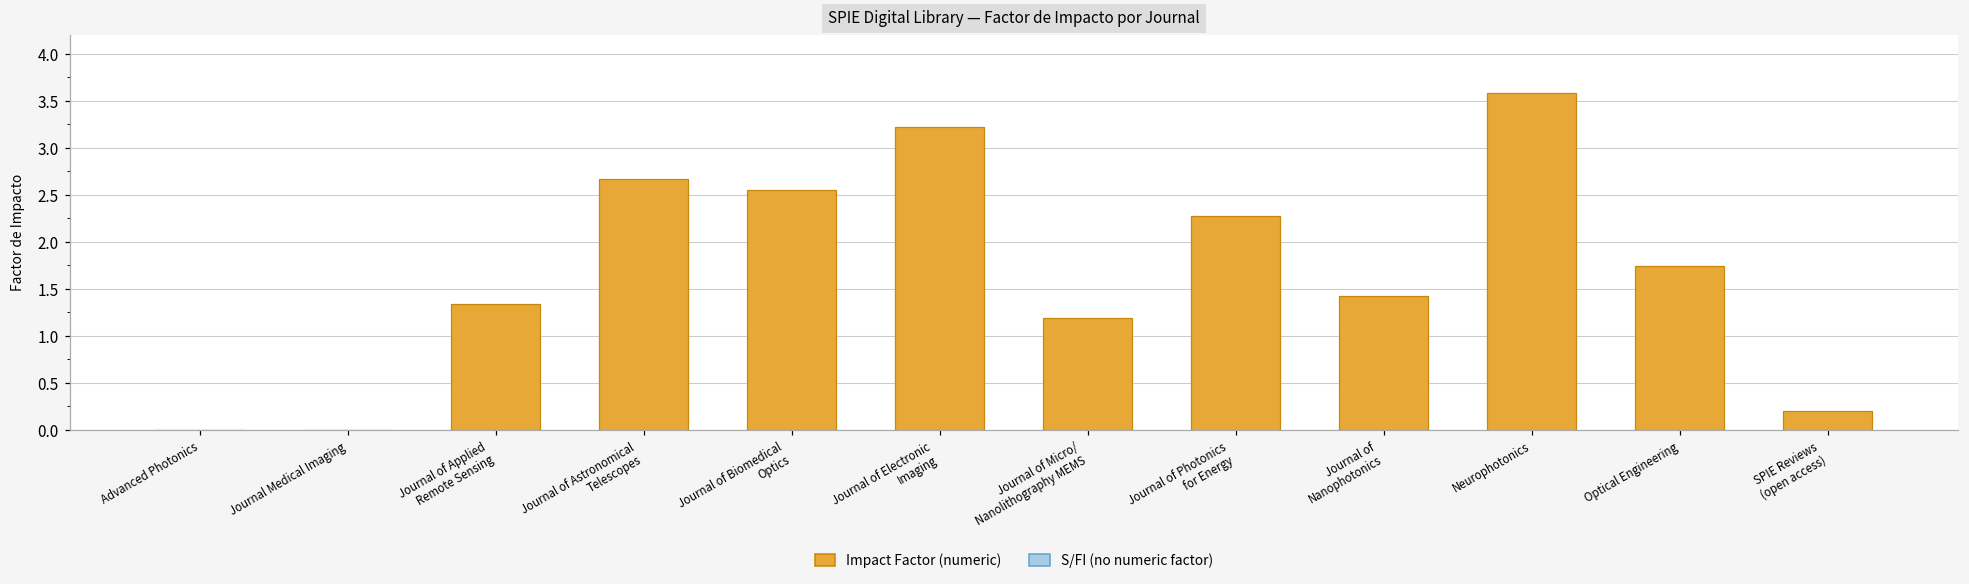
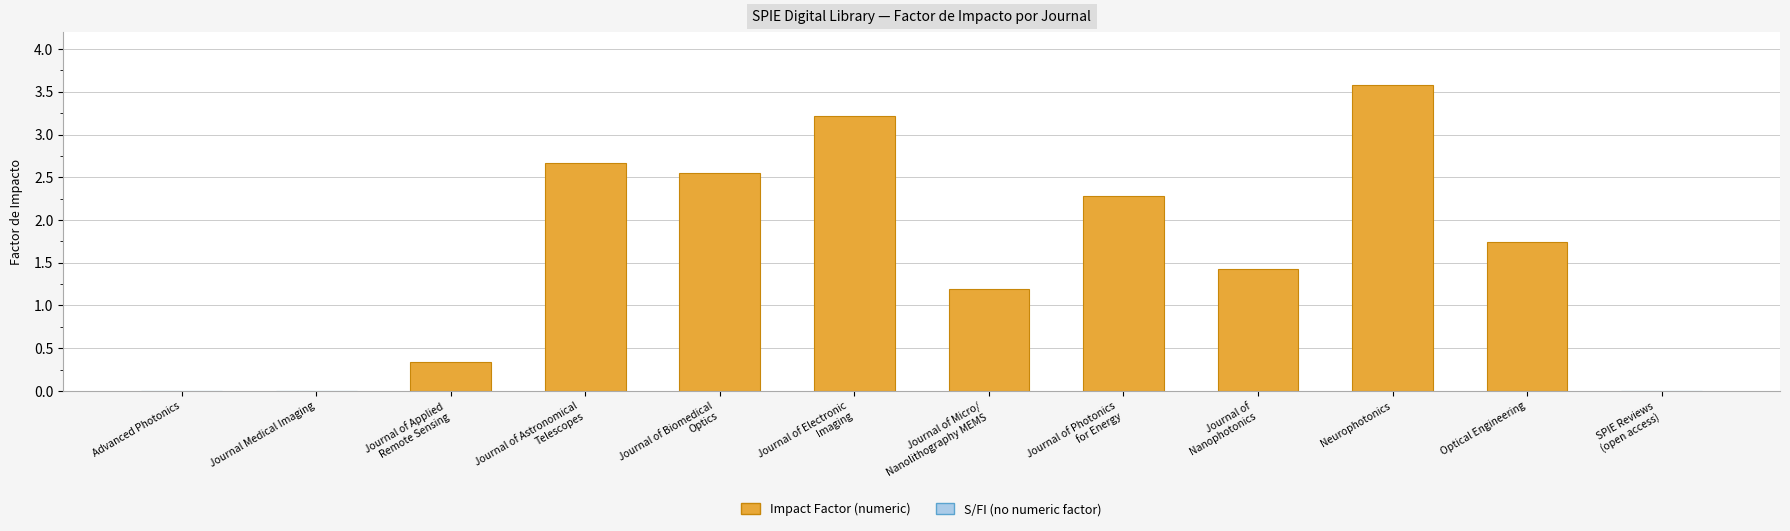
Journal of Applied Remote Sensing: 1.3 -> 0.3
SPIE Reviews (open access): 0.2 -> 0.0
